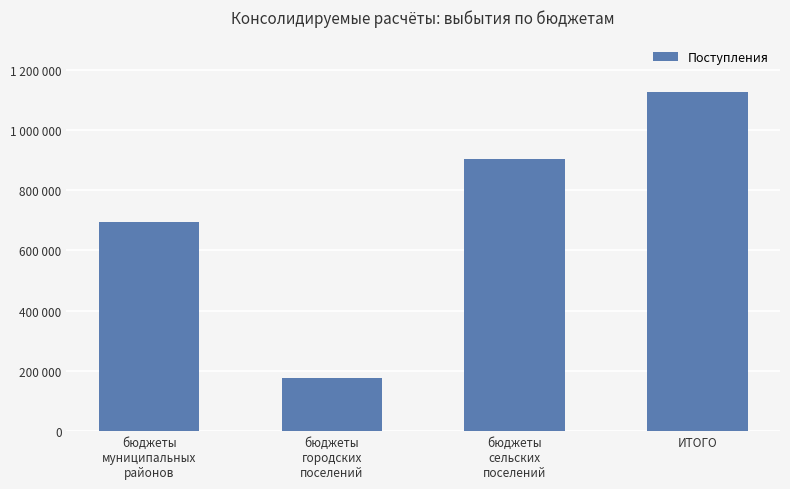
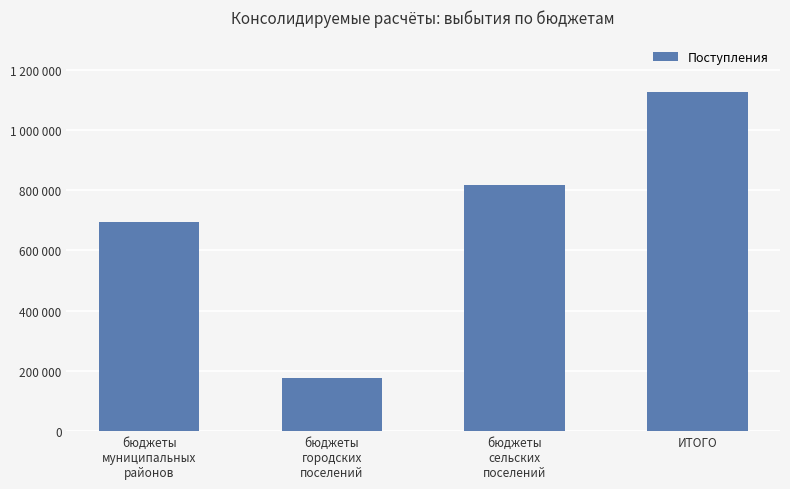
бюджеты сельских поселений: 900000 -> 820000
